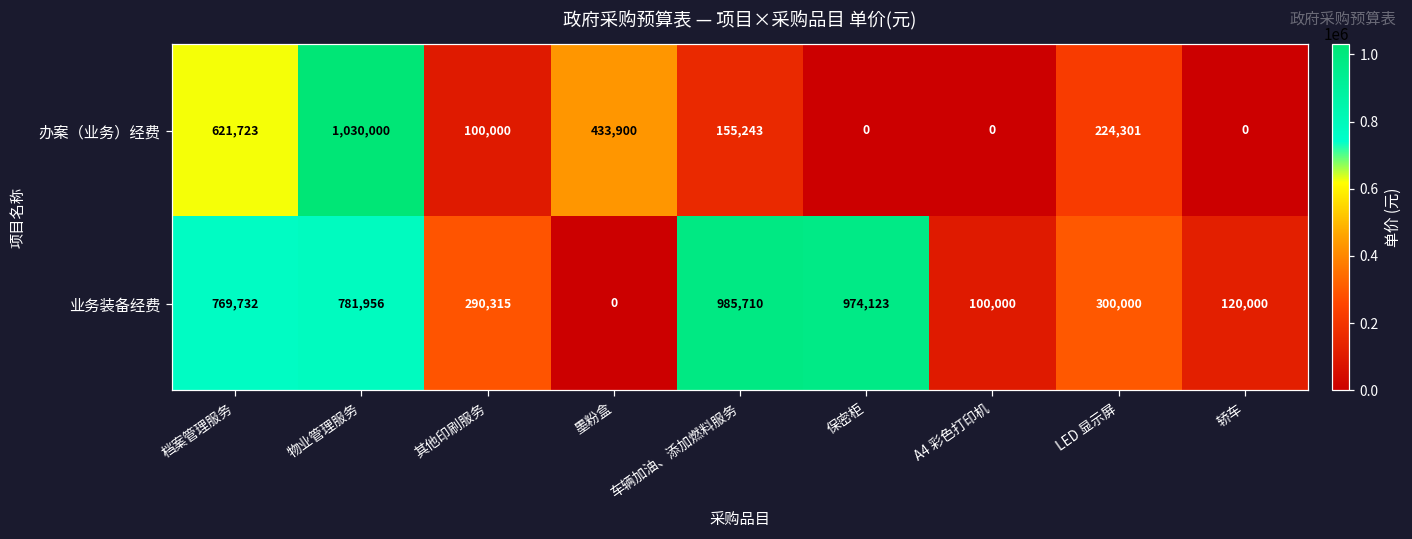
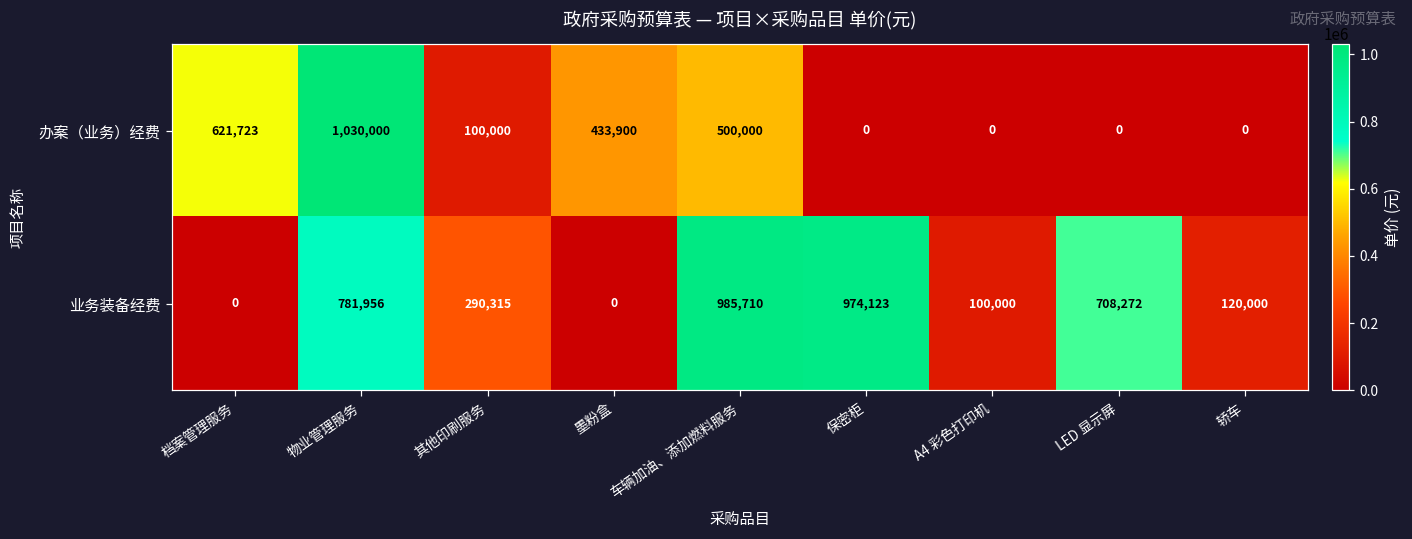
办案（业务）经费, 车辆加油、添加燃料服务: 155,243 -> 500,000
办案（业务）经费, LED 显示屏: 224,301 -> 0
业务装备经费, 档案管理服务: 769,732 -> 0
业务装备经费, LED 显示屏: 300,000 -> 708,272
